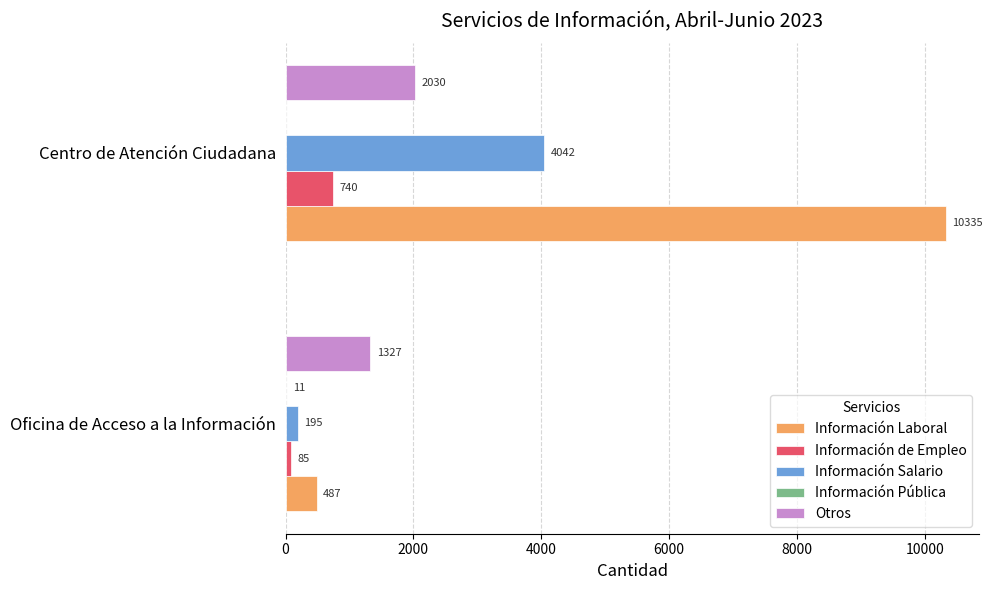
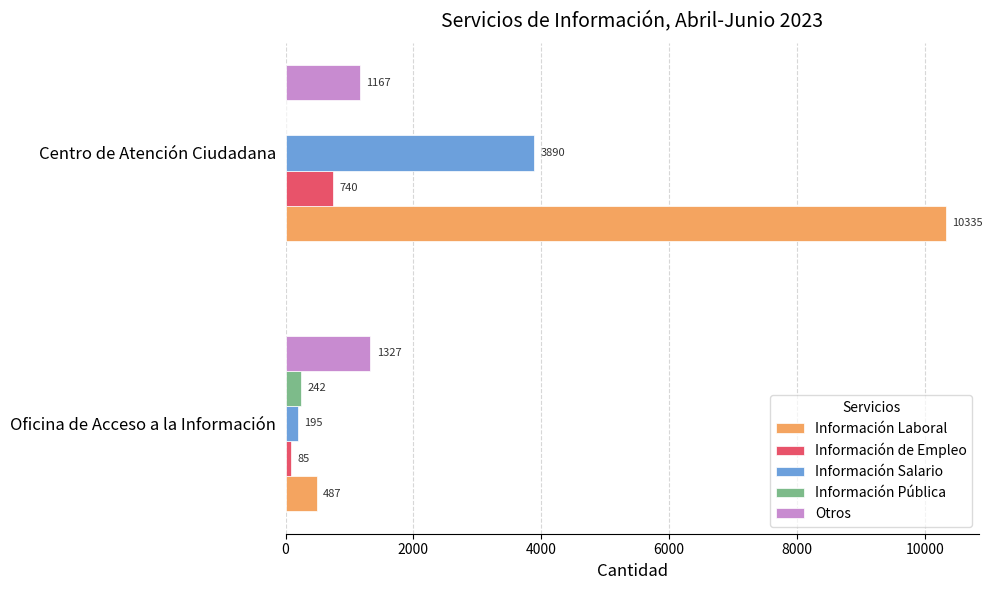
Otros, Centro de Atención Ciudadana: 2030 -> 1167
Información Salario, Centro de Atención Ciudadana: 4042 -> 3890
Información Pública, Oficina de Acceso a la Información: 11 -> 242
